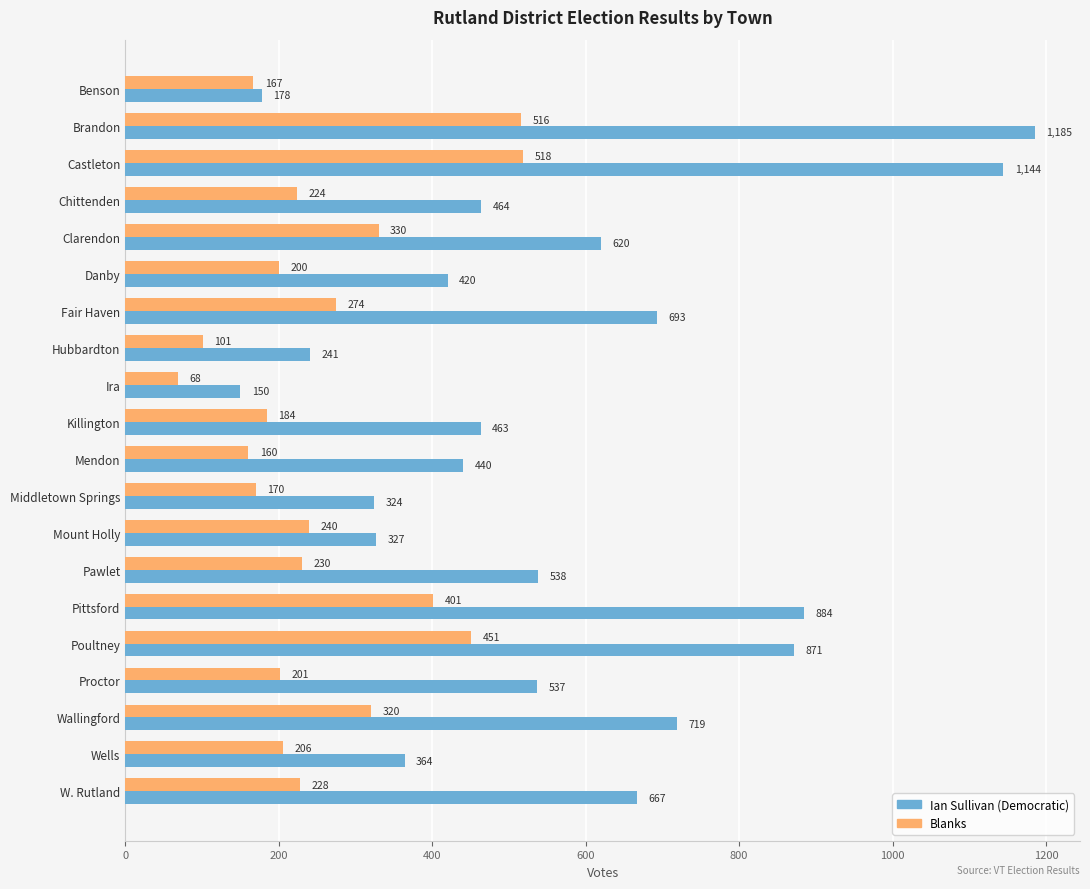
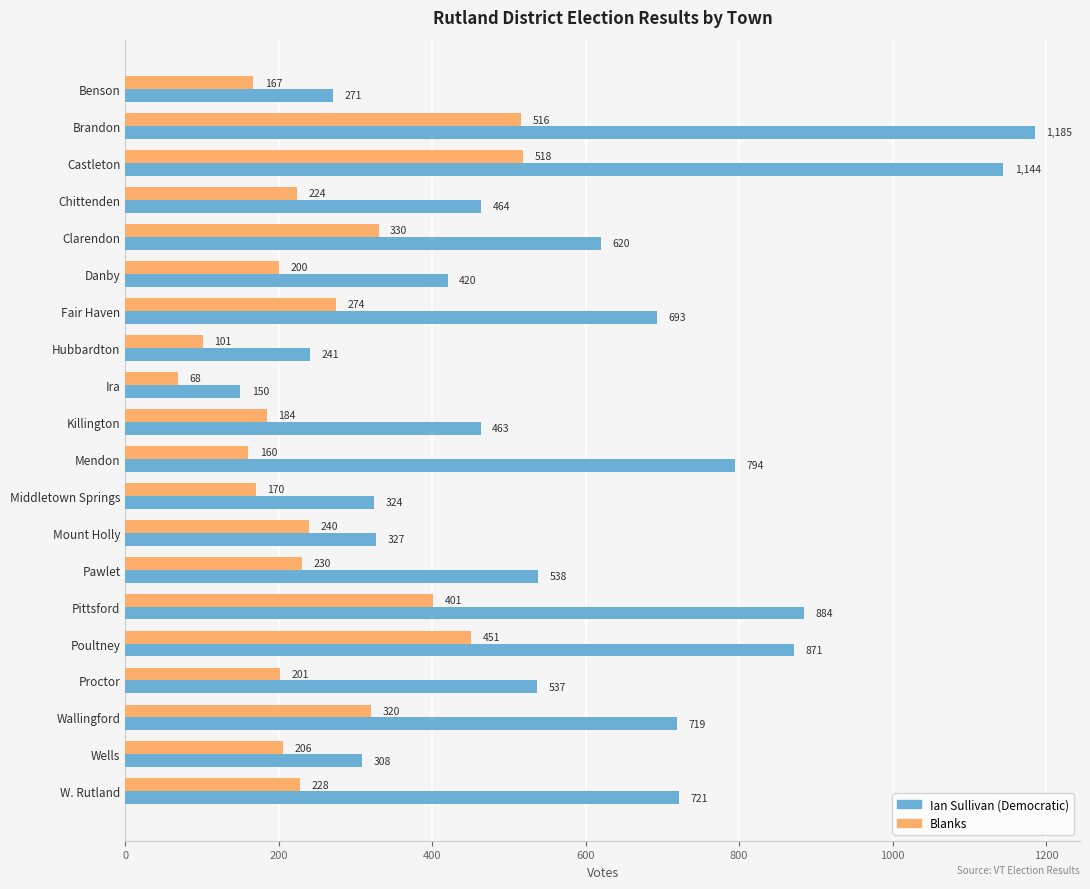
Ian Sullivan (Democratic), Benson: 178 -> 271
Ian Sullivan (Democratic), Mendon: 440 -> 794
Ian Sullivan (Democratic), Wells: 364 -> 308
Ian Sullivan (Democratic), W. Rutland: 667 -> 721
